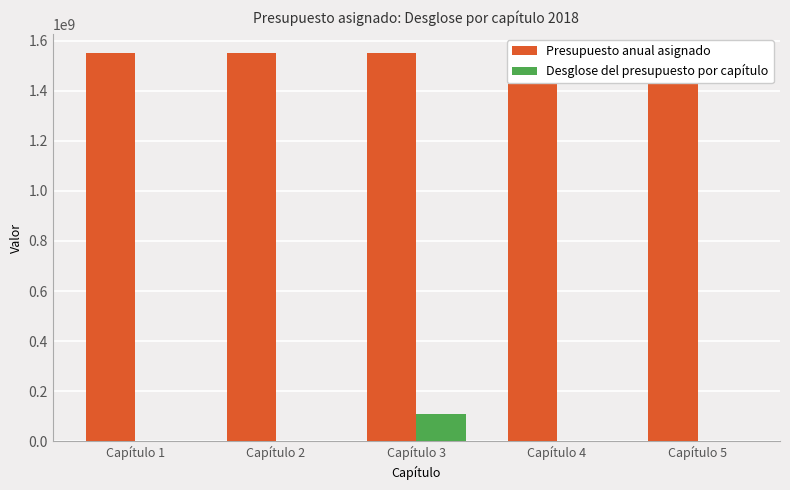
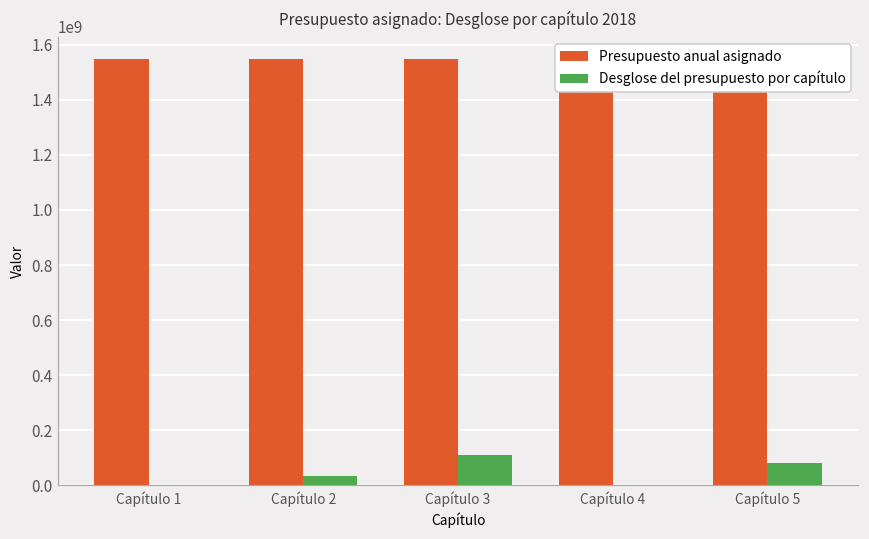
Desglose del presupuesto por capítulo, Capítulo 2: 0 -> 30000000
Desglose del presupuesto por capítulo, Capítulo 5: 0 -> 80000000
